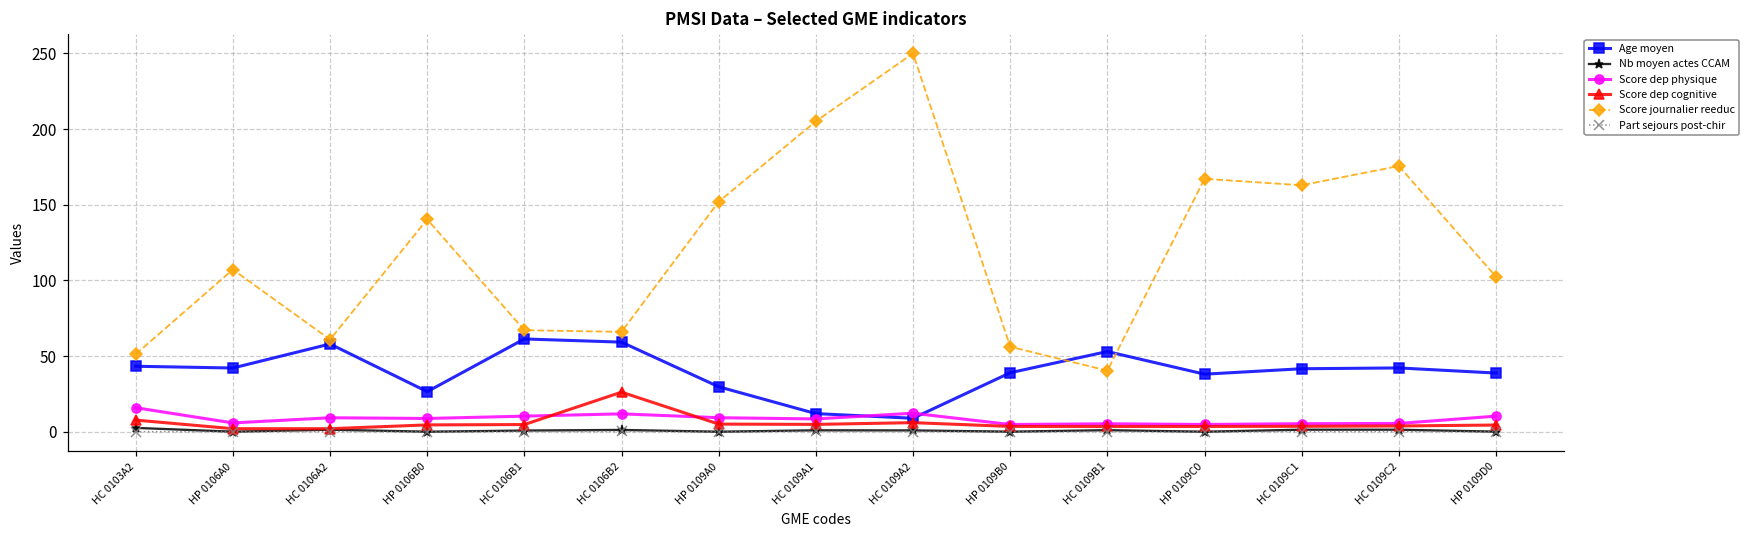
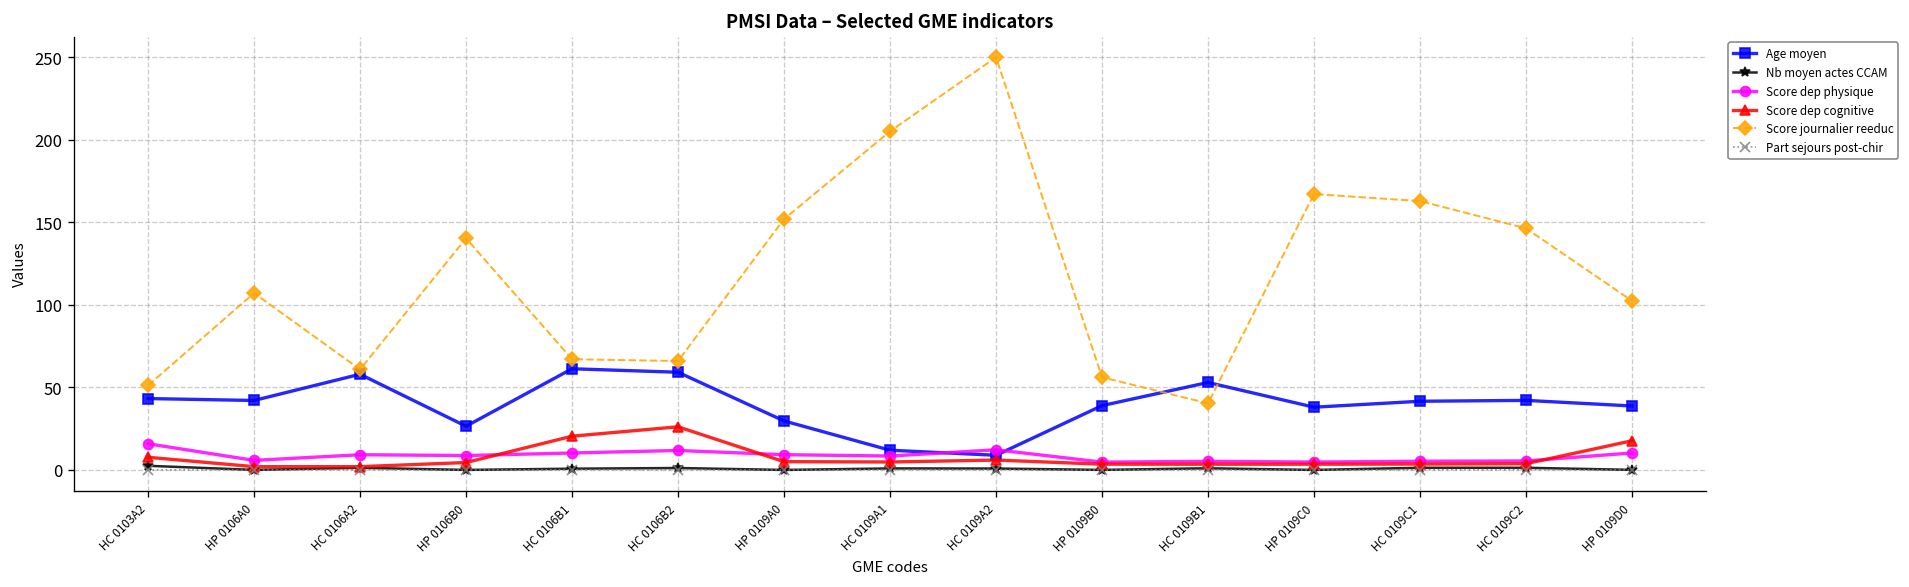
Score dep cognitive, HC 0106B1: 5 -> 20
Score journalier reeduc, HC 0109C2: 176 -> 146
Score dep cognitive, HP 0109D0: 4 -> 18
